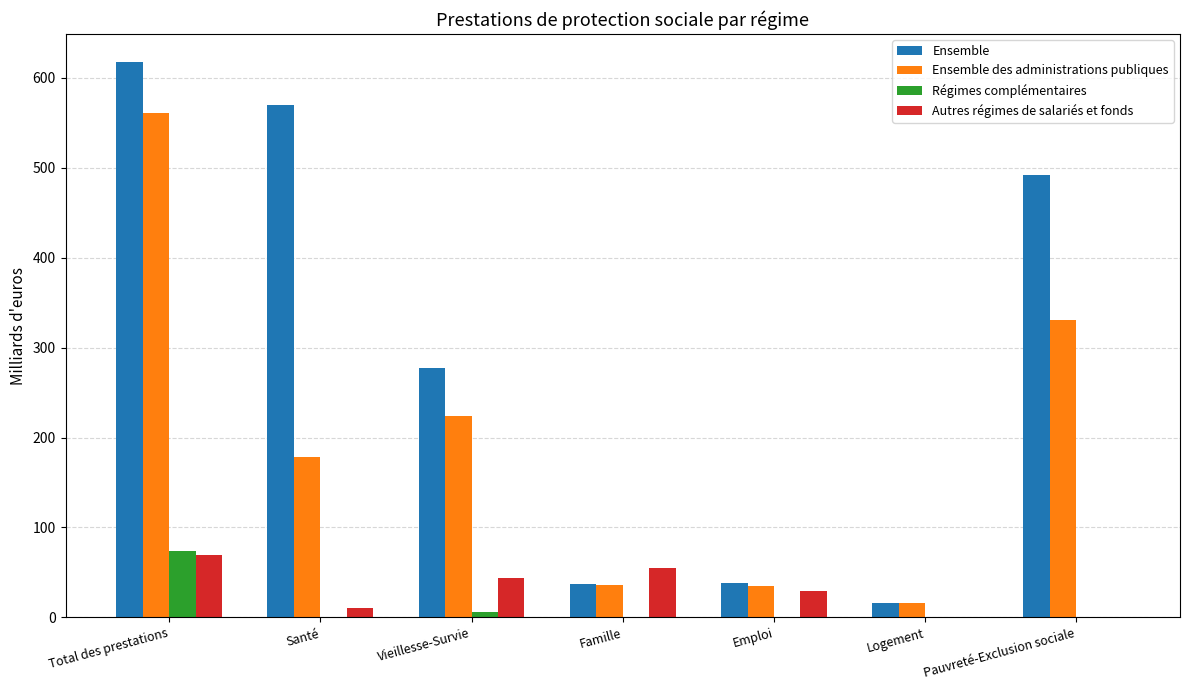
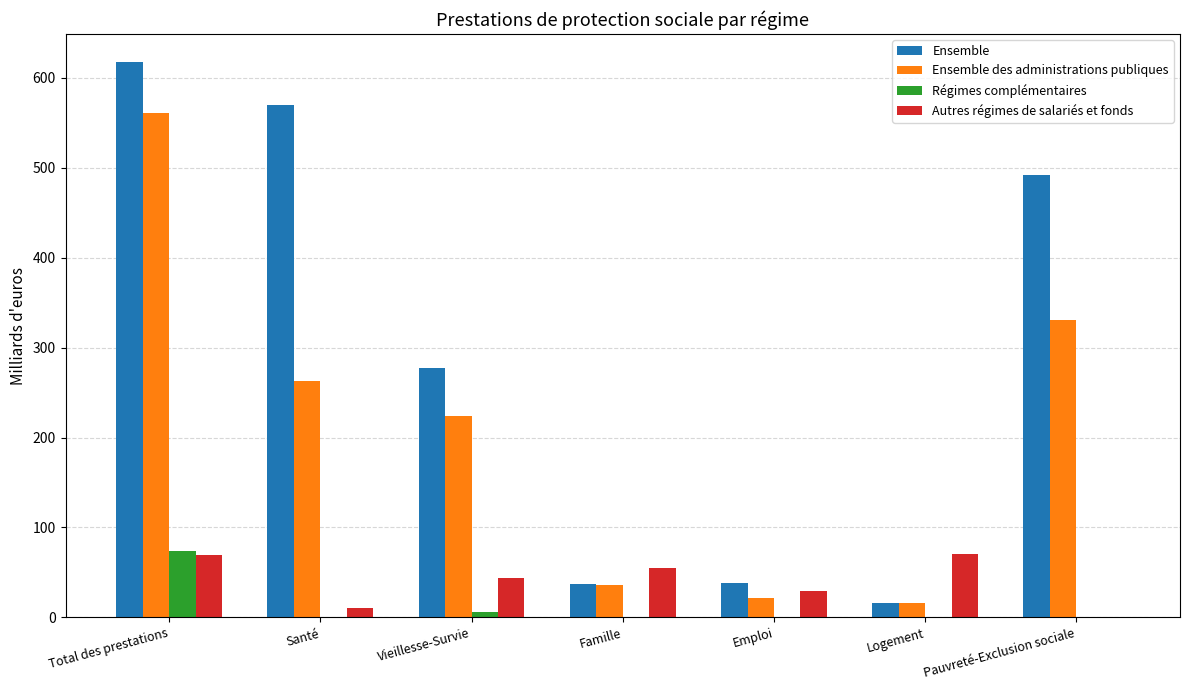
Ensemble des administrations publiques, Santé: 180 -> 260
Ensemble des administrations publiques, Emploi: 30 -> 20
Autres régimes de salariés et fonds, Logement: 0 -> 70
